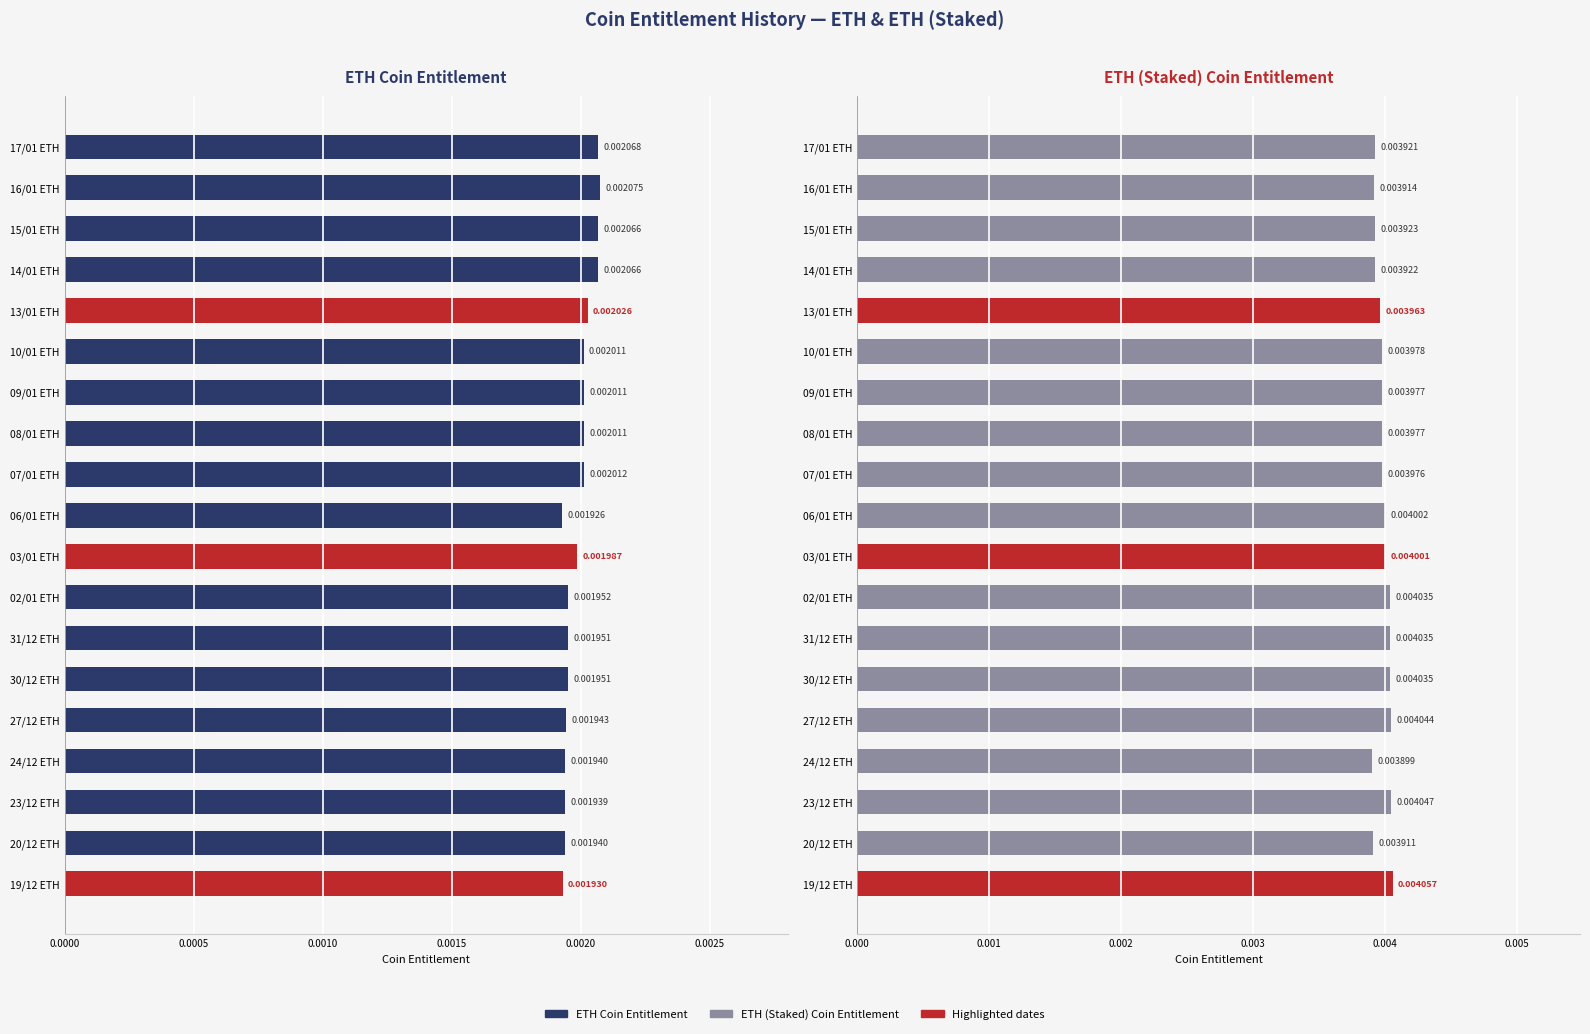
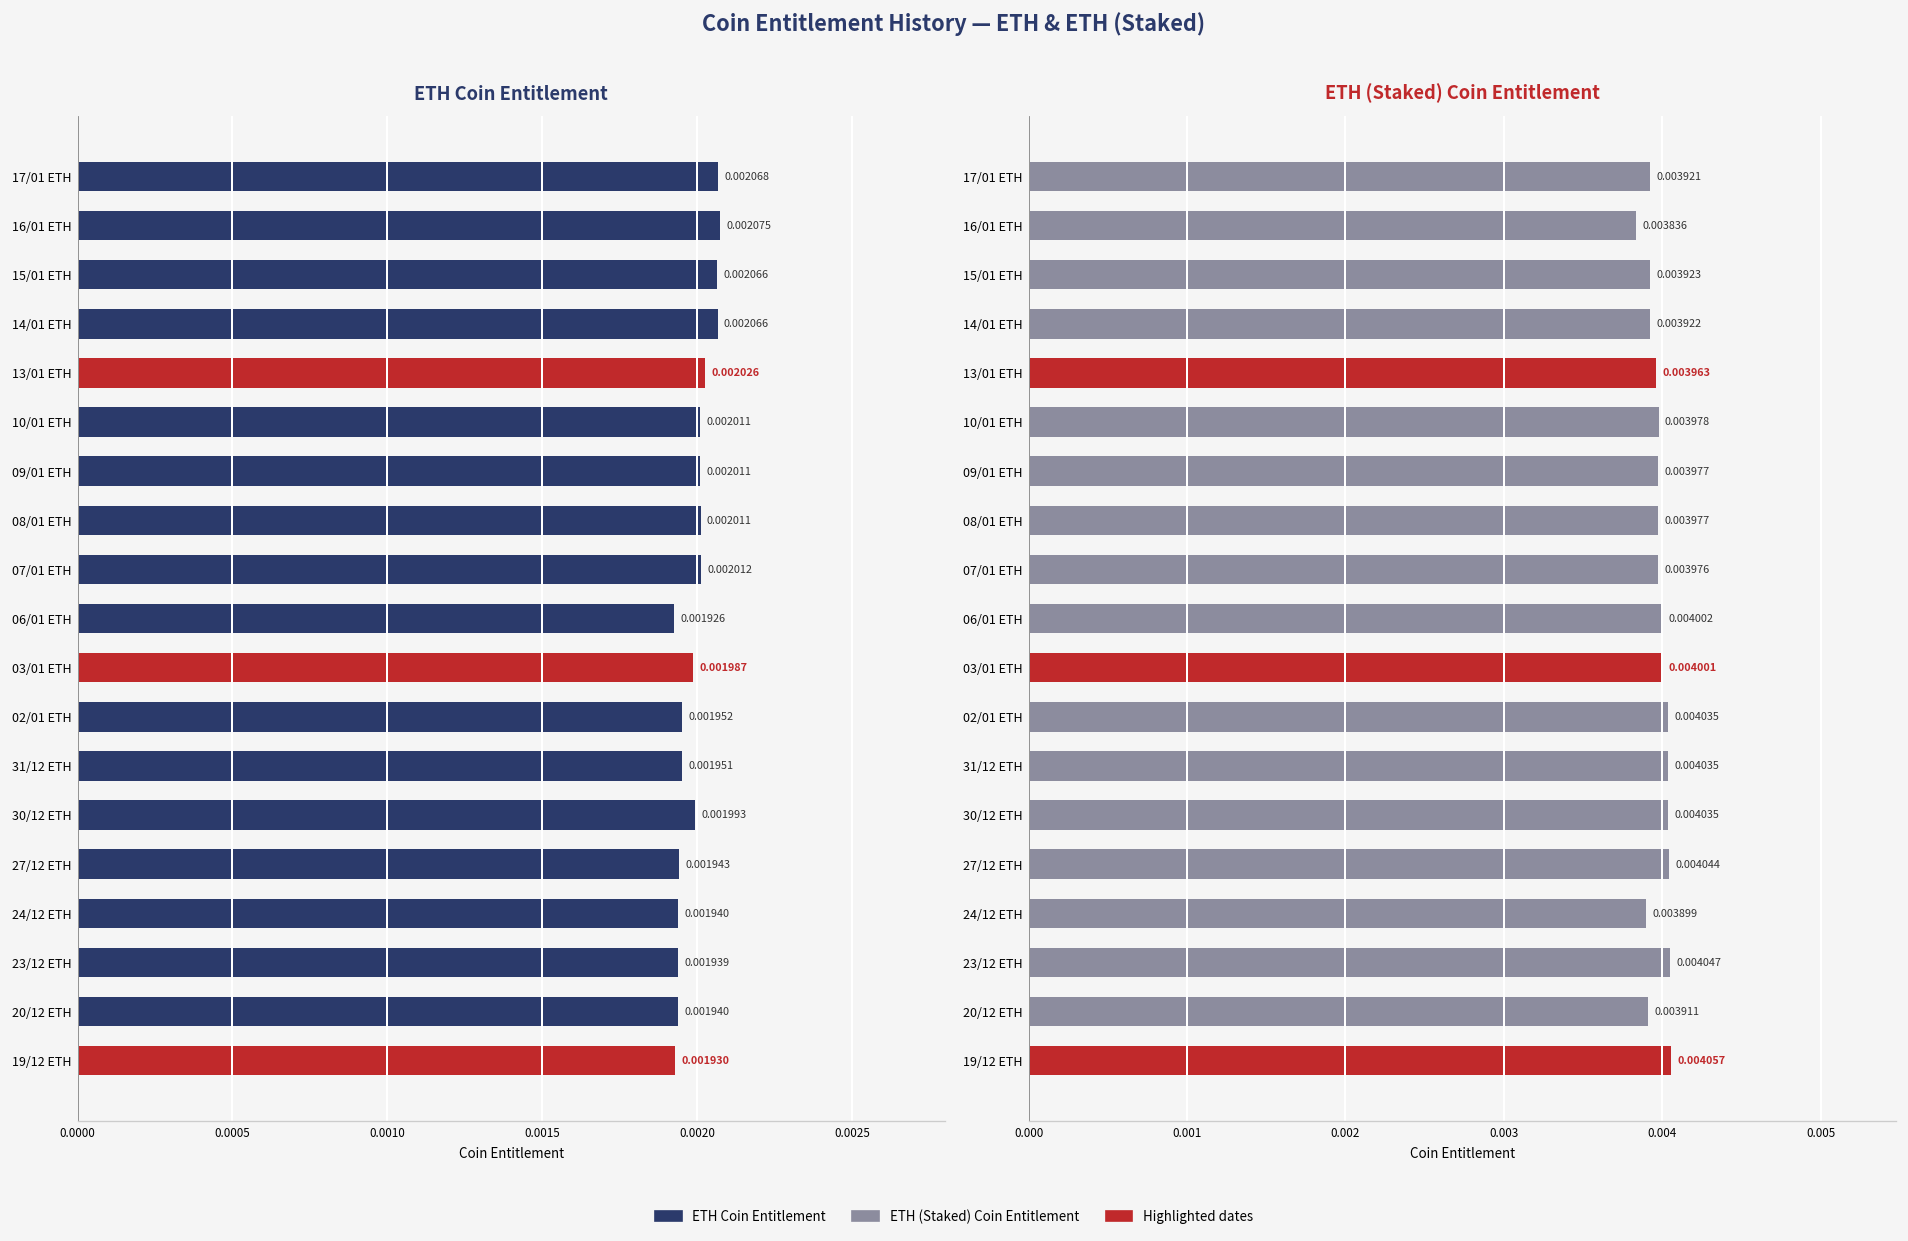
ETH Coin Entitlement, 30/12 ETH: 0.001951 -> 0.001993
ETH (Staked) Coin Entitlement, 16/01 ETH: 0.003914 -> 0.003836
